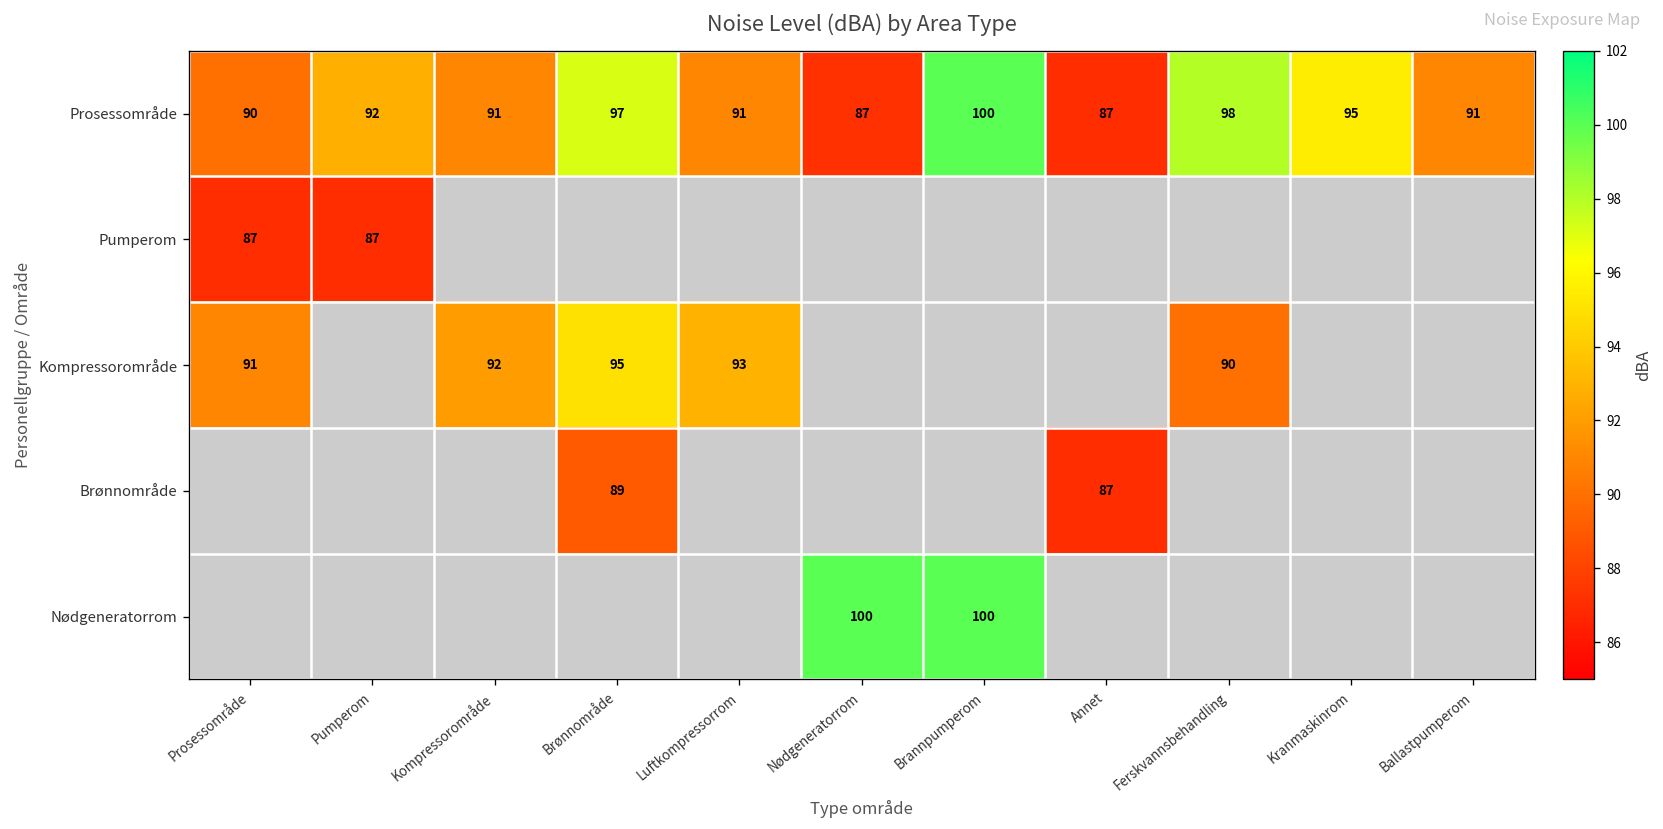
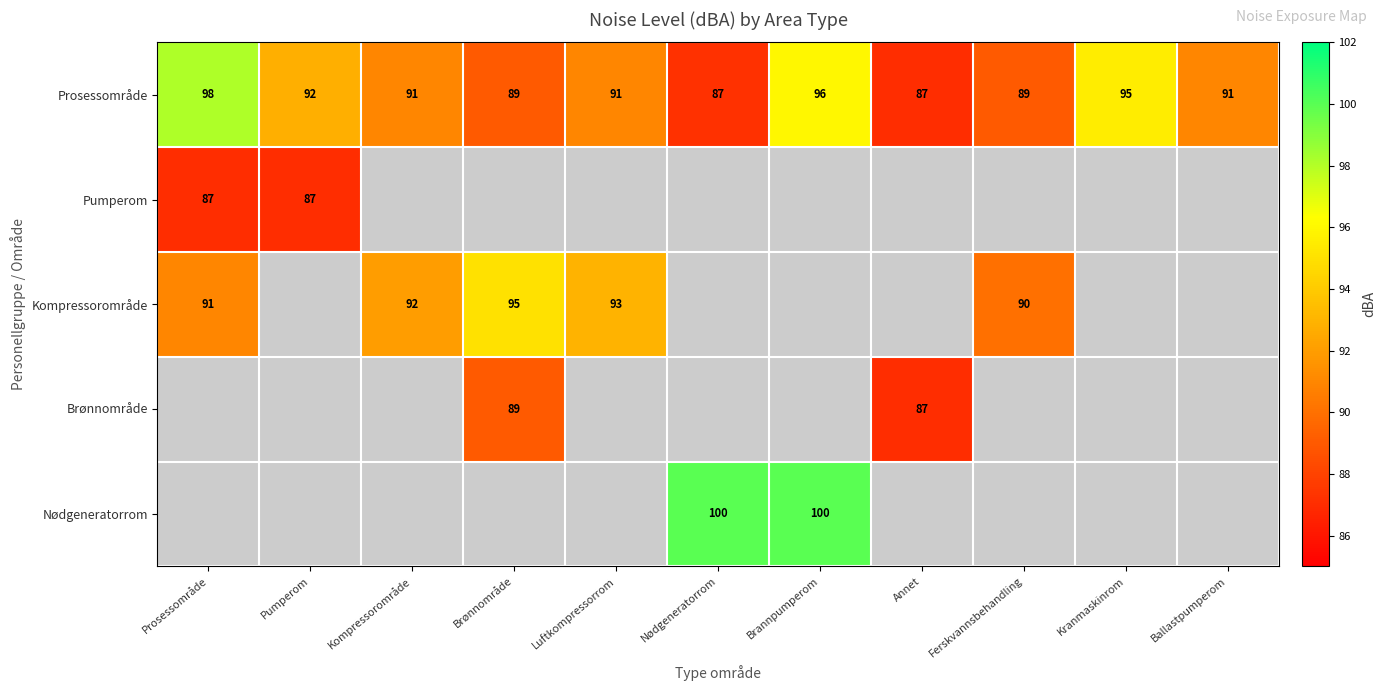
Prosessområde, Prosessområde: 90 -> 98
Prosessområde, Brønnområde: 97 -> 89
Prosessområde, Brannpumperom: 100 -> 96
Prosessområde, Ferskvannsbehandling: 98 -> 89
